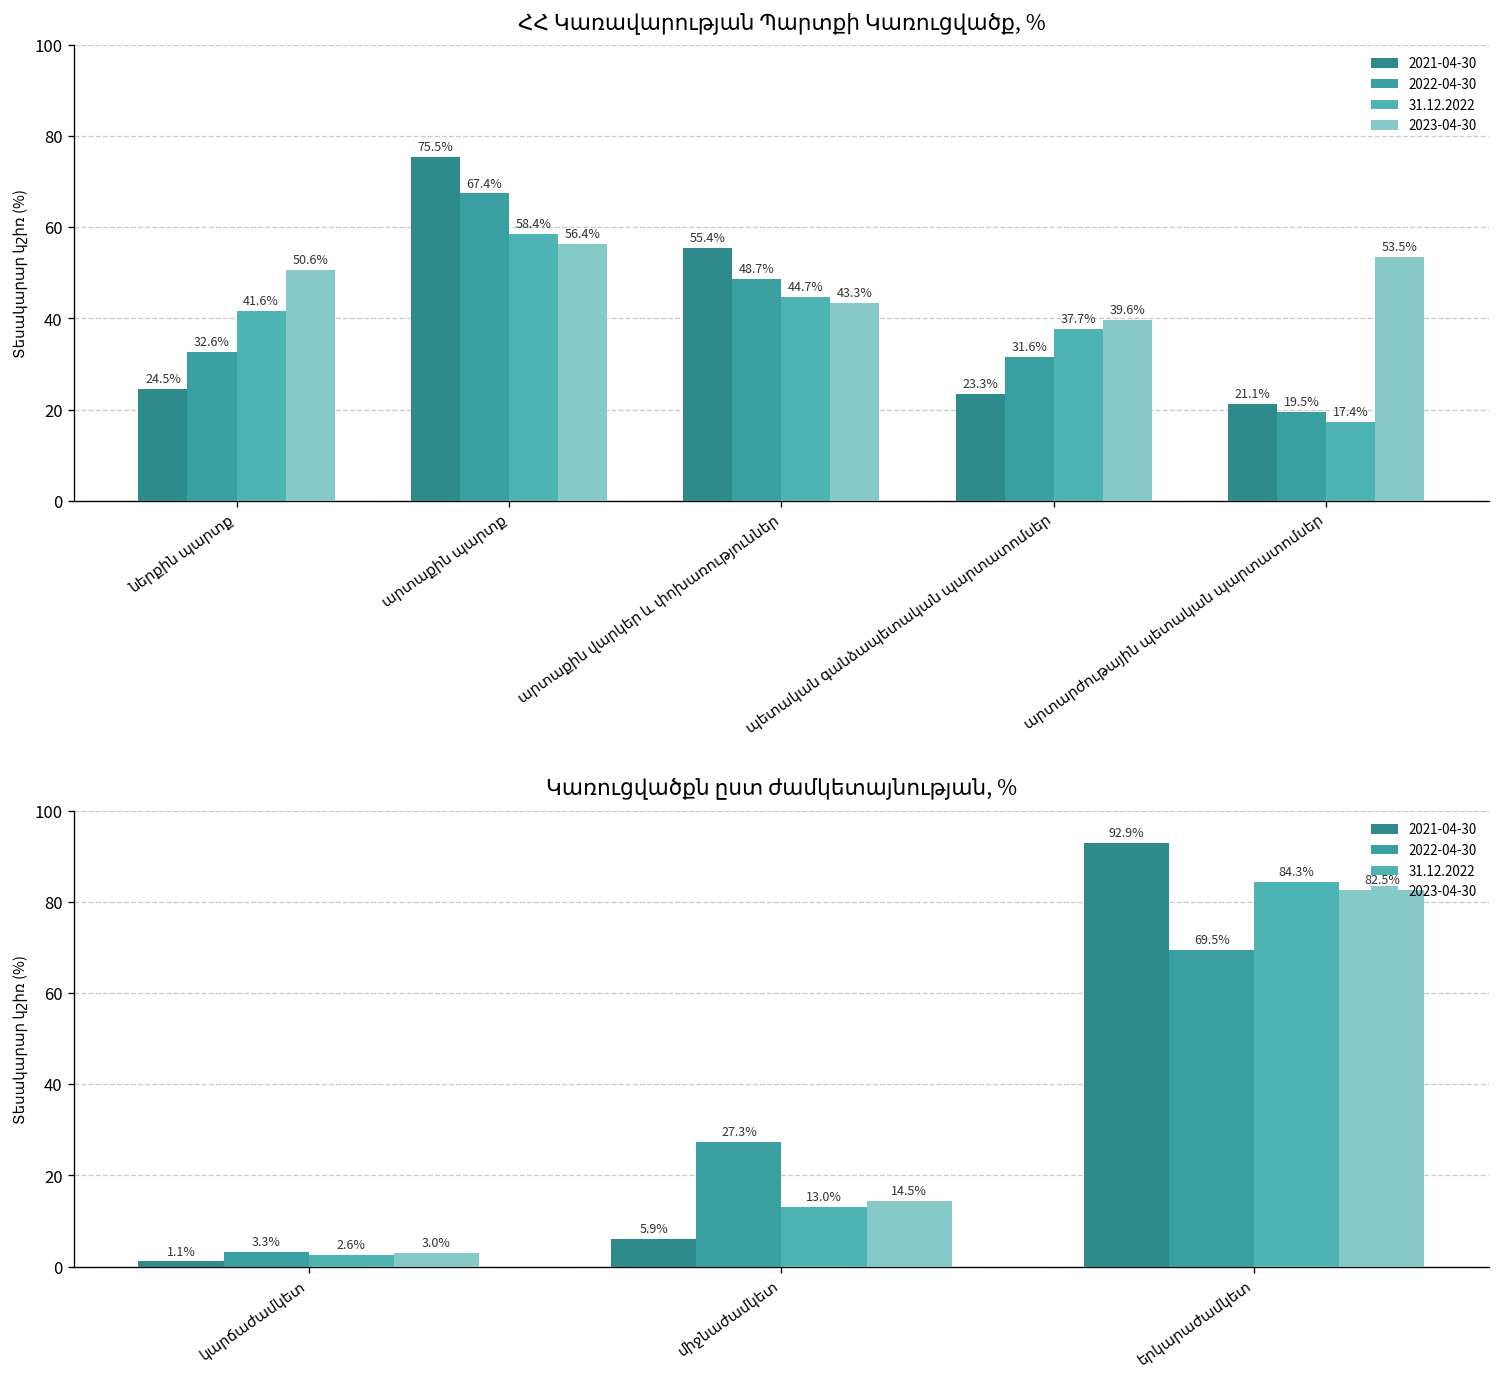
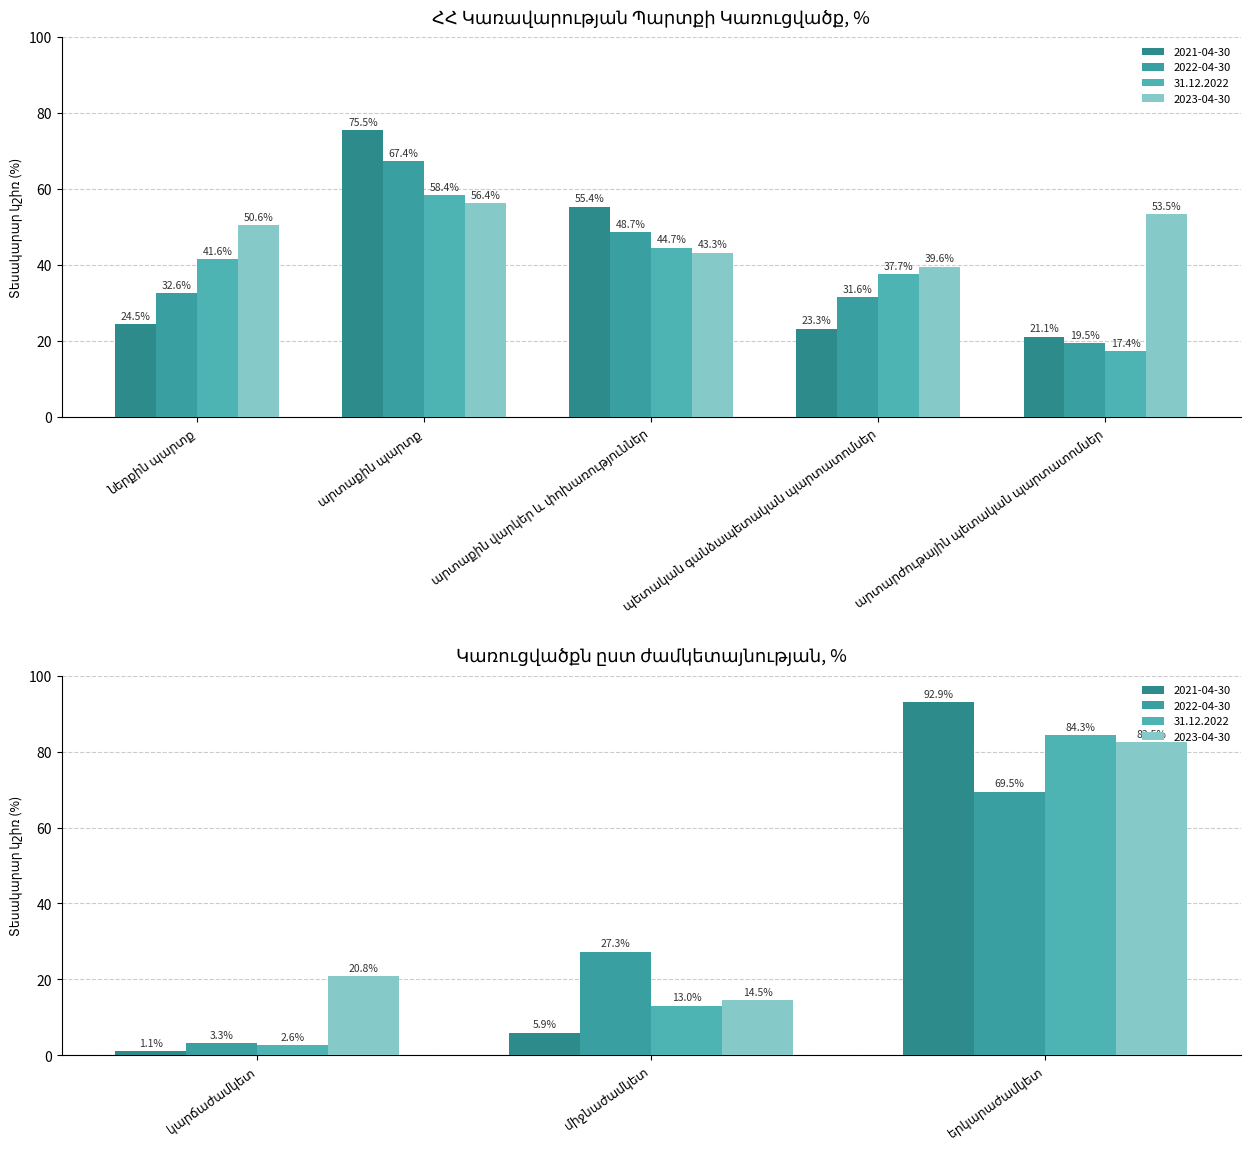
Կառուցվածքն ըստ ժամկետայնության, %, 2023-04-30, կարճաժամկետ: 3.0% -> 20.8%
